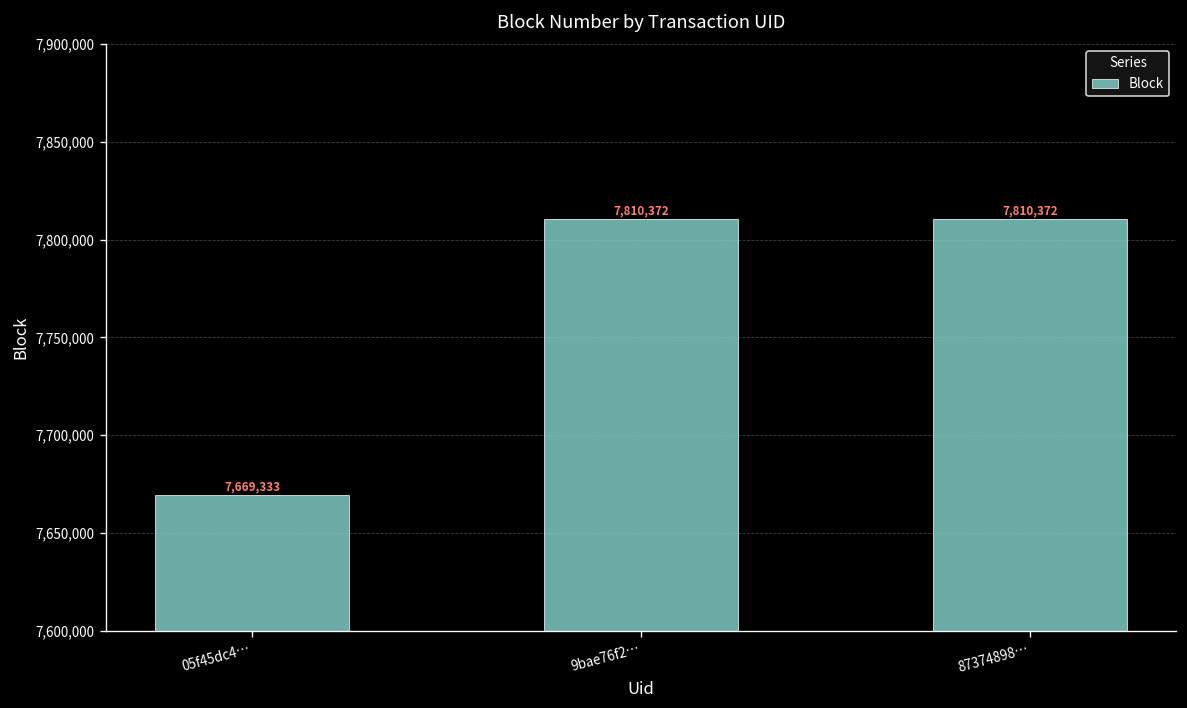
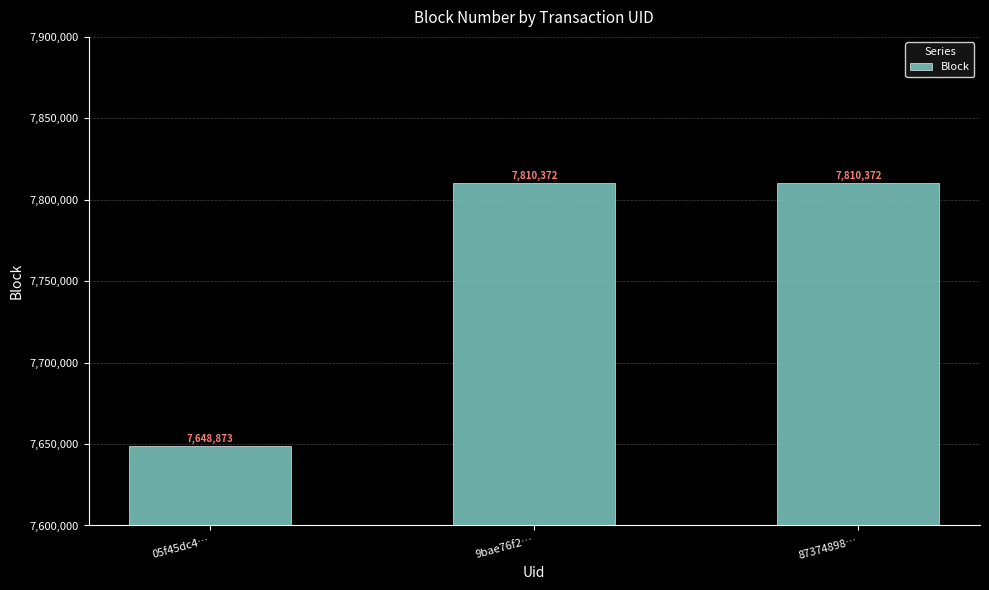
05f45dc4…: 7,669,333 -> 7,648,873
